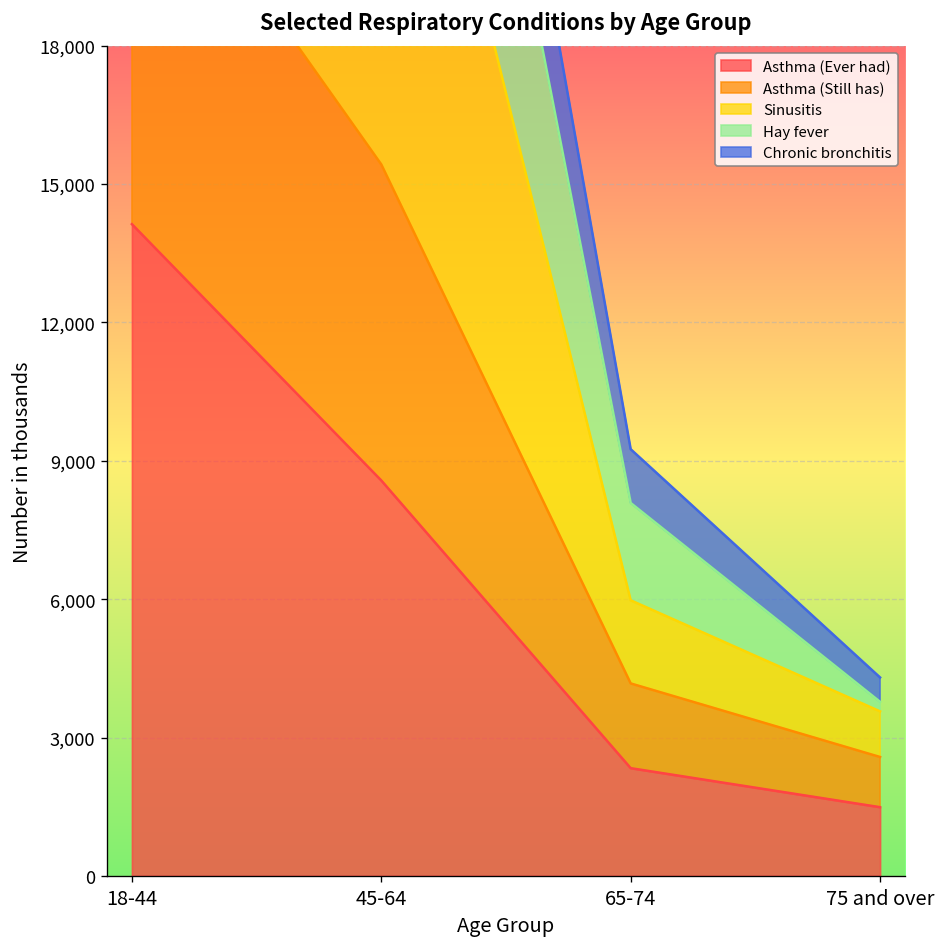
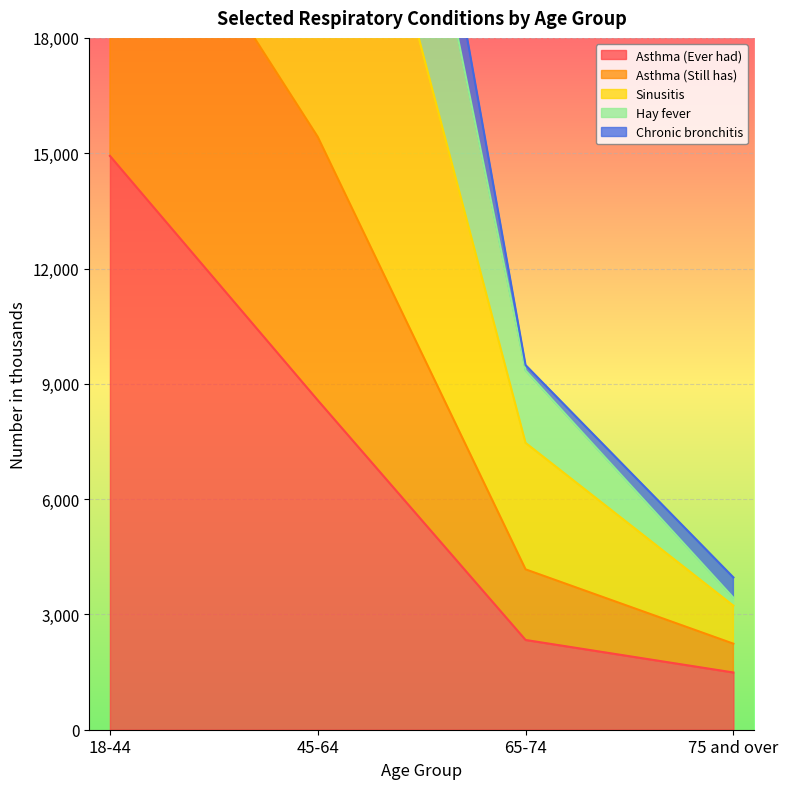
Asthma (Ever had), 18-44: 14,100 -> 14,900
Sinusitis, 65-74: 1,800 -> 3,300
Hay fever, 65-74: 2,100 -> 1,900
Chronic bronchitis, 65-74: 1,200 -> 100
Asthma (Still has), 75 and over: 1,100 -> 700
